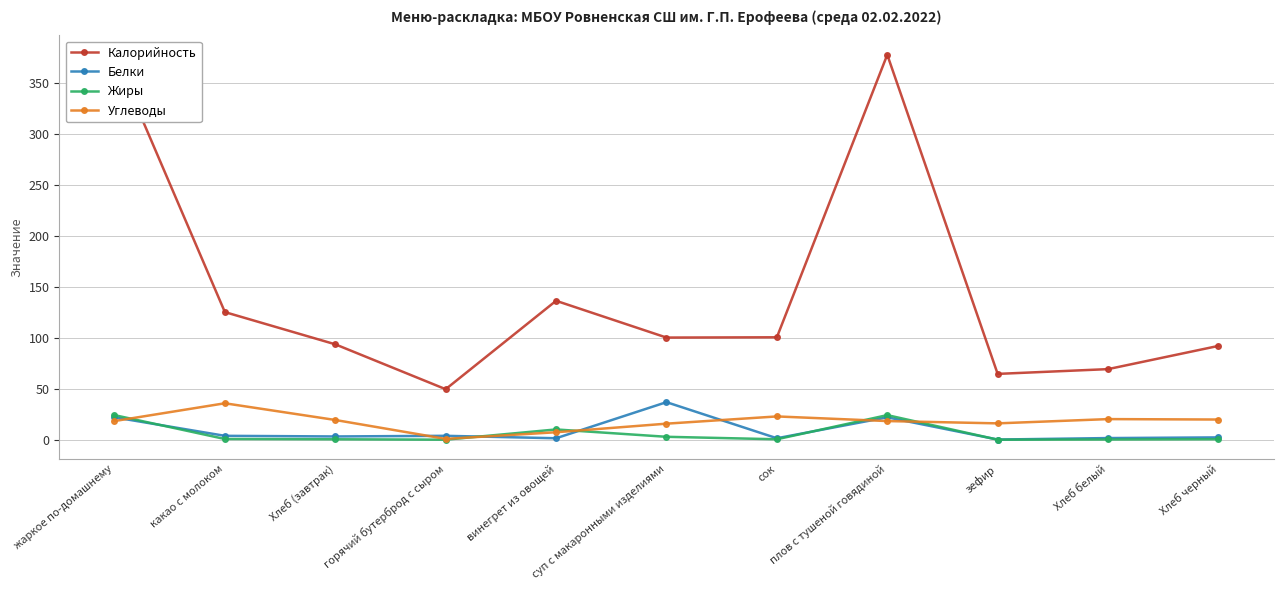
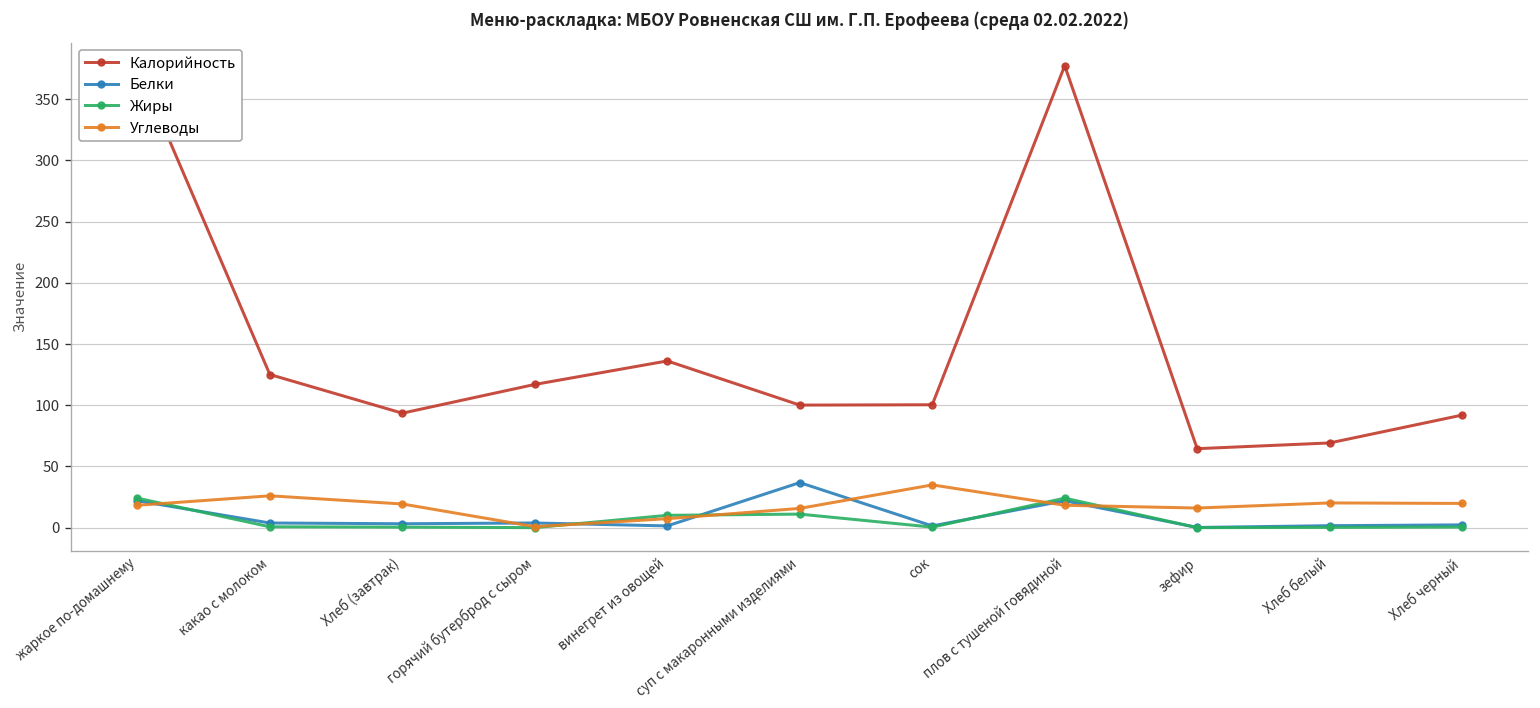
Углеводы, какао с молоком: 36 -> 26
Калорийность, горячий бутерброд с сыром: 50 -> 117
Жиры, суп с макаронными изделиями: 3 -> 11
Углеводы, сок: 23 -> 35
